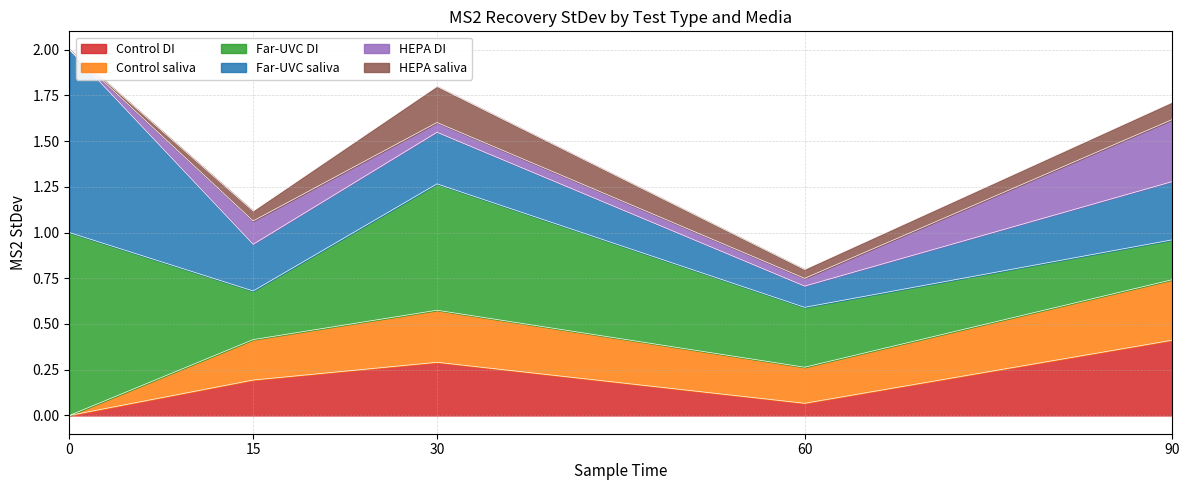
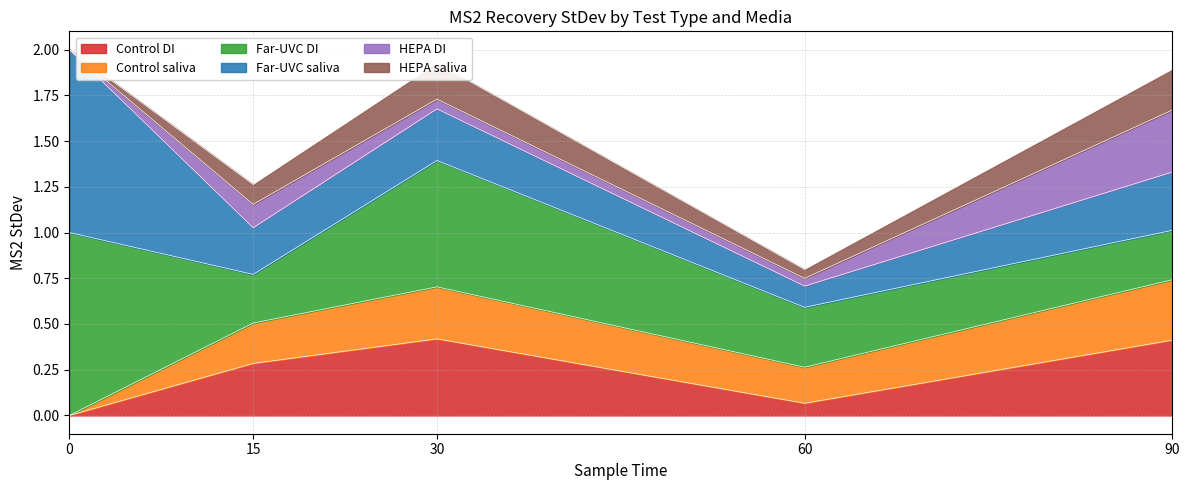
Control DI, 15: 0.19 -> 0.28
HEPA saliva, 15: 0.05 -> 0.11
Control DI, 30: 0.29 -> 0.42
Far-UVC DI, 90: 0.22 -> 0.27
HEPA saliva, 90: 0.09 -> 0.22
